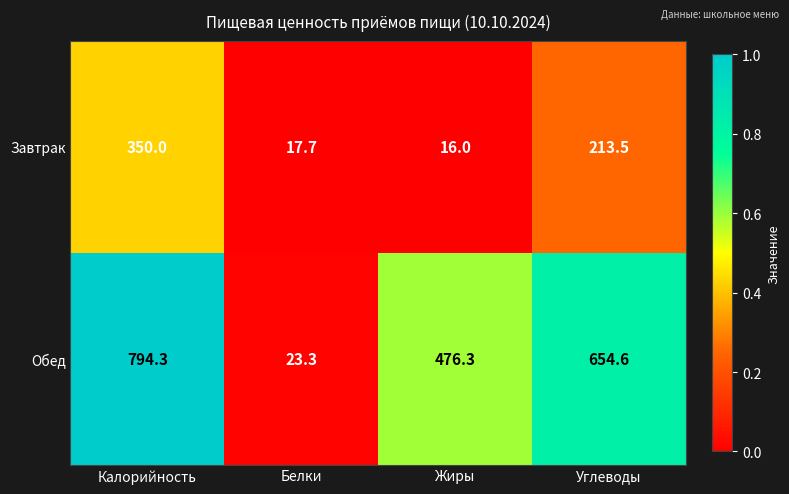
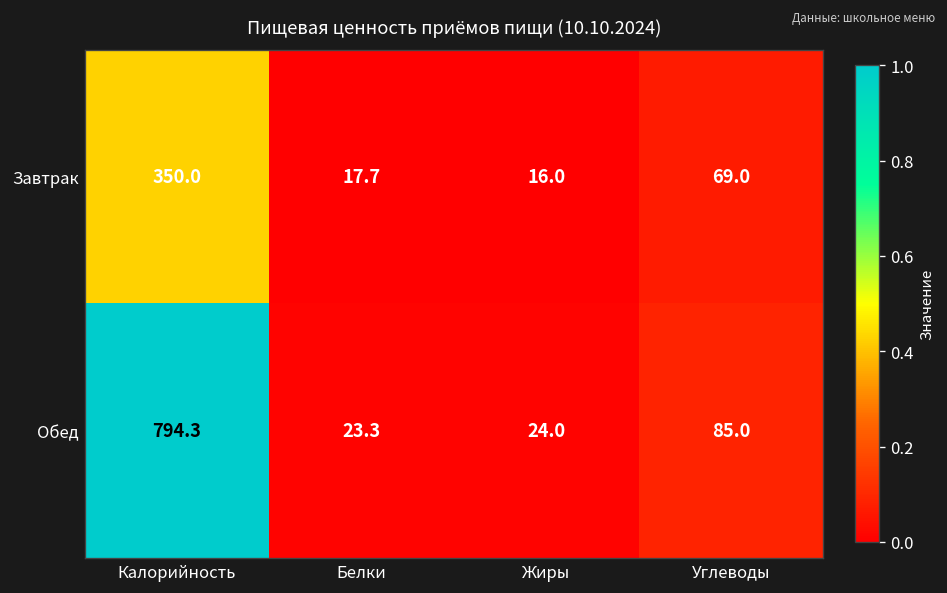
Завтрак, Углеводы: 213.5 -> 69.0
Обед, Жиры: 476.3 -> 24.0
Обед, Углеводы: 654.6 -> 85.0
